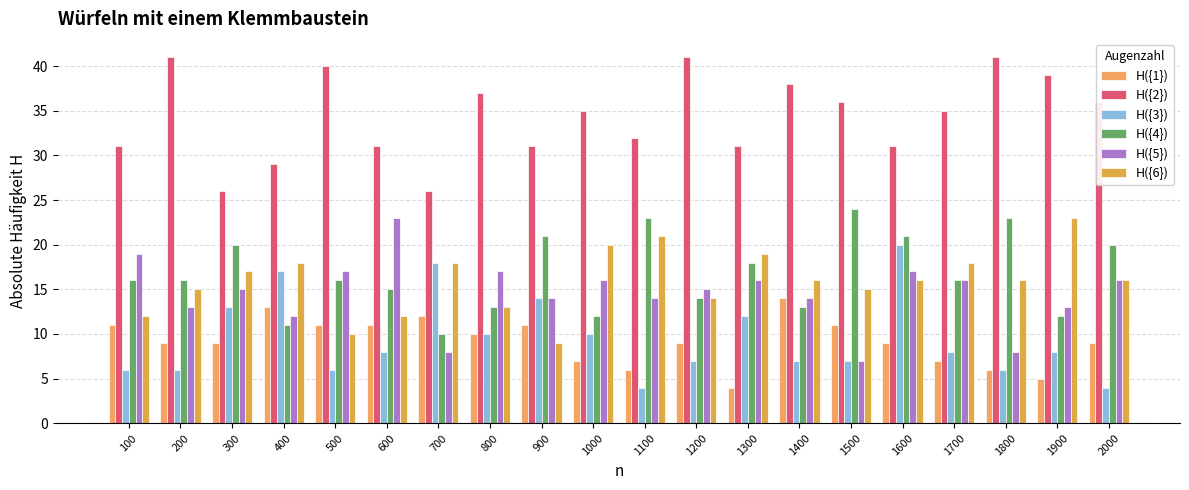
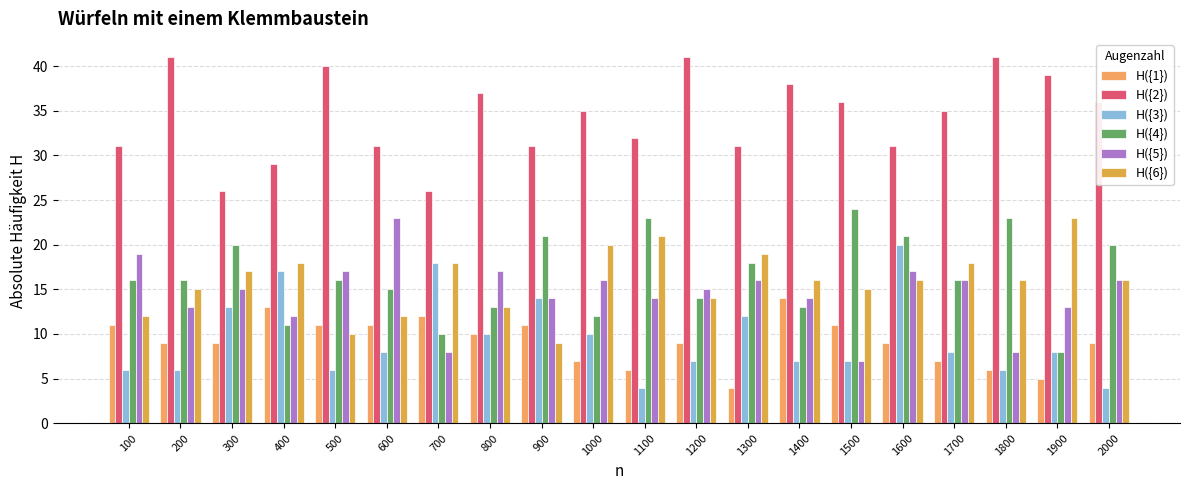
H({4}), 1900: 12 -> 8
